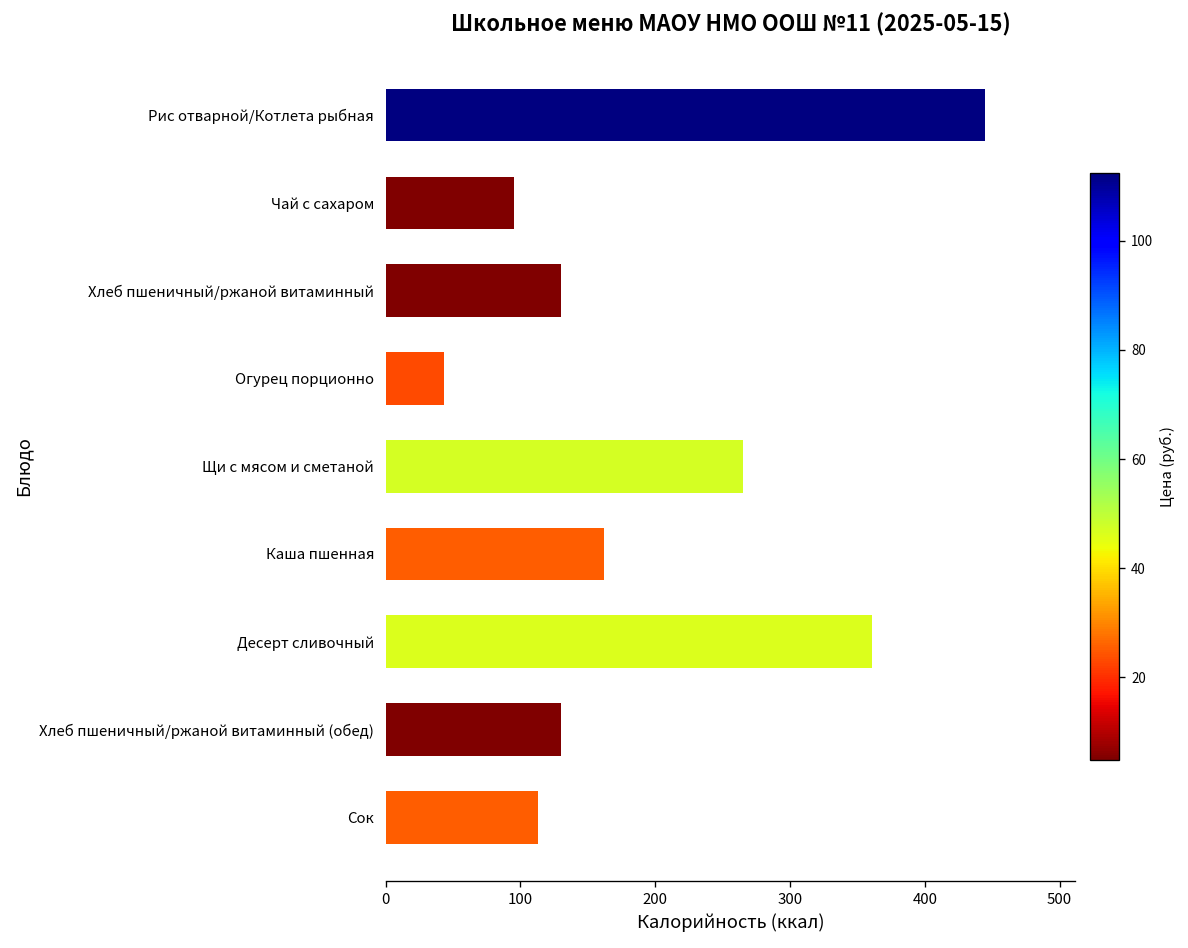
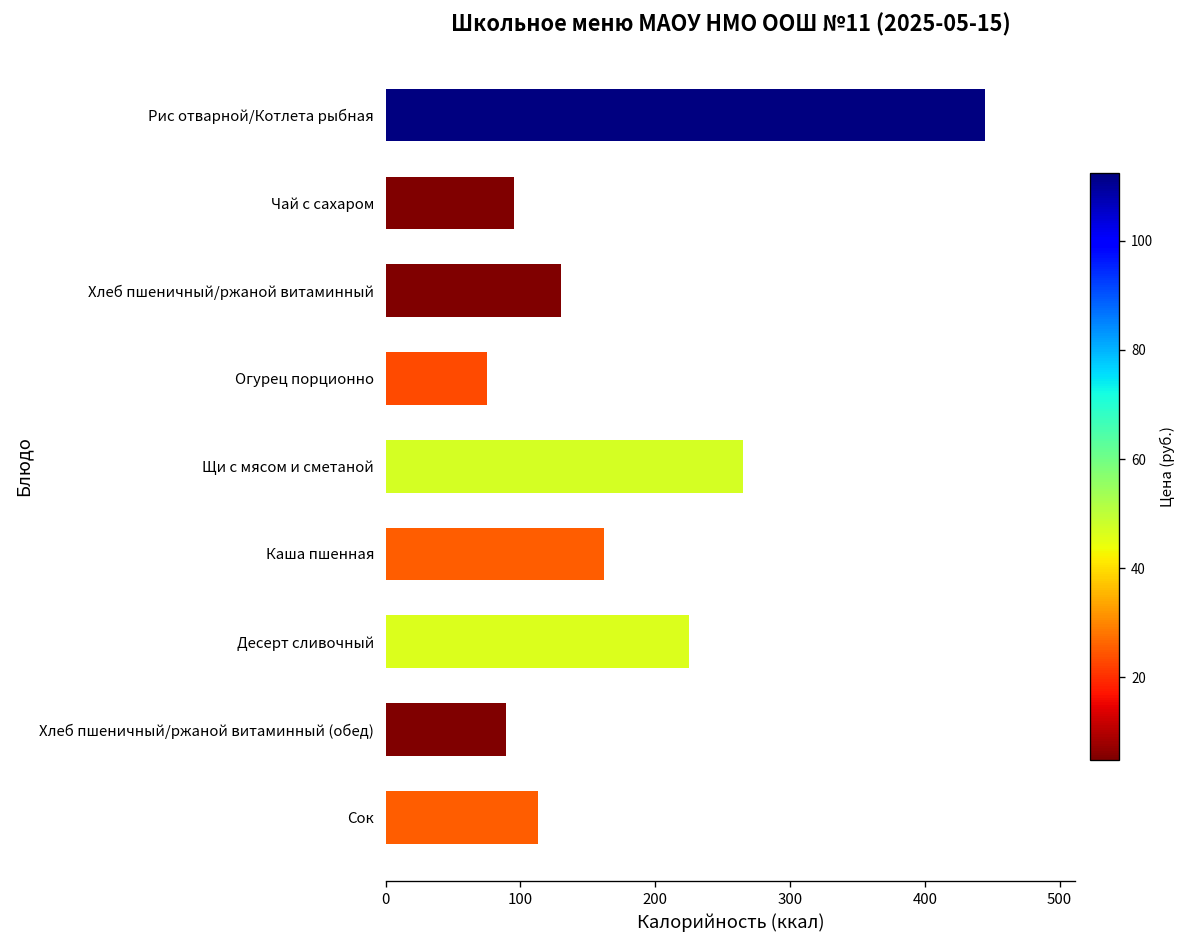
Огурец порционно: 43 -> 75
Десерт сливочный: 361 -> 225
Хлеб пшеничный/ржаной витаминный (обед): 130 -> 89
